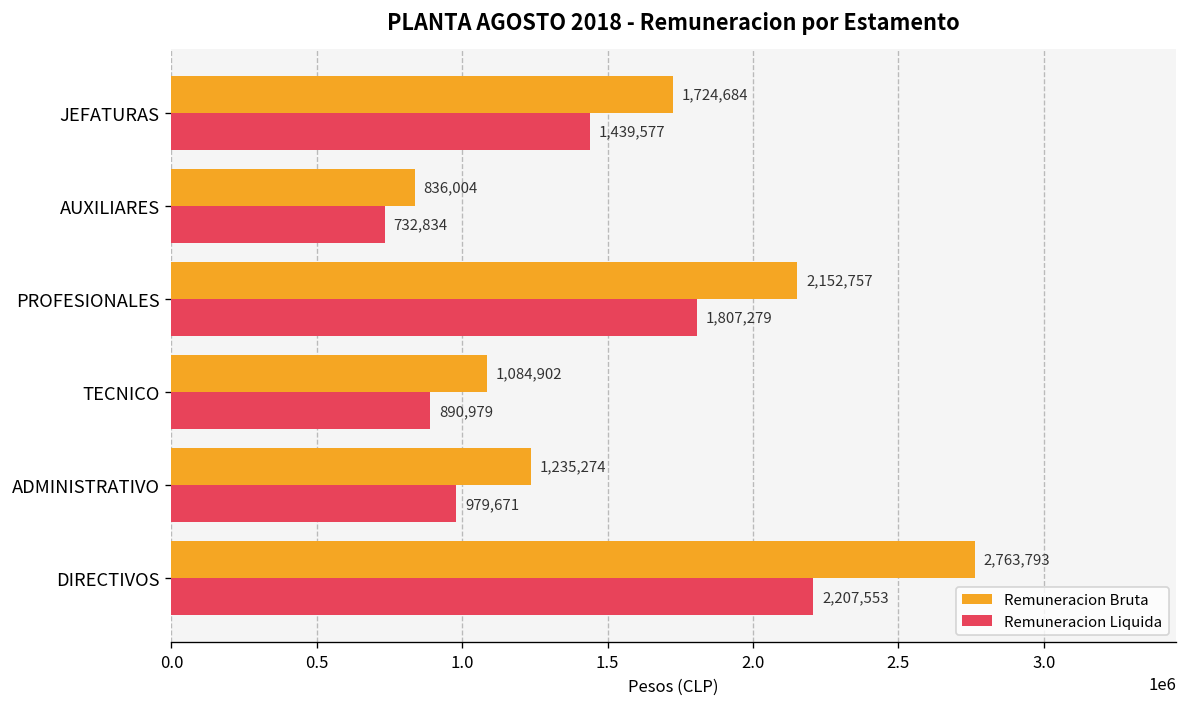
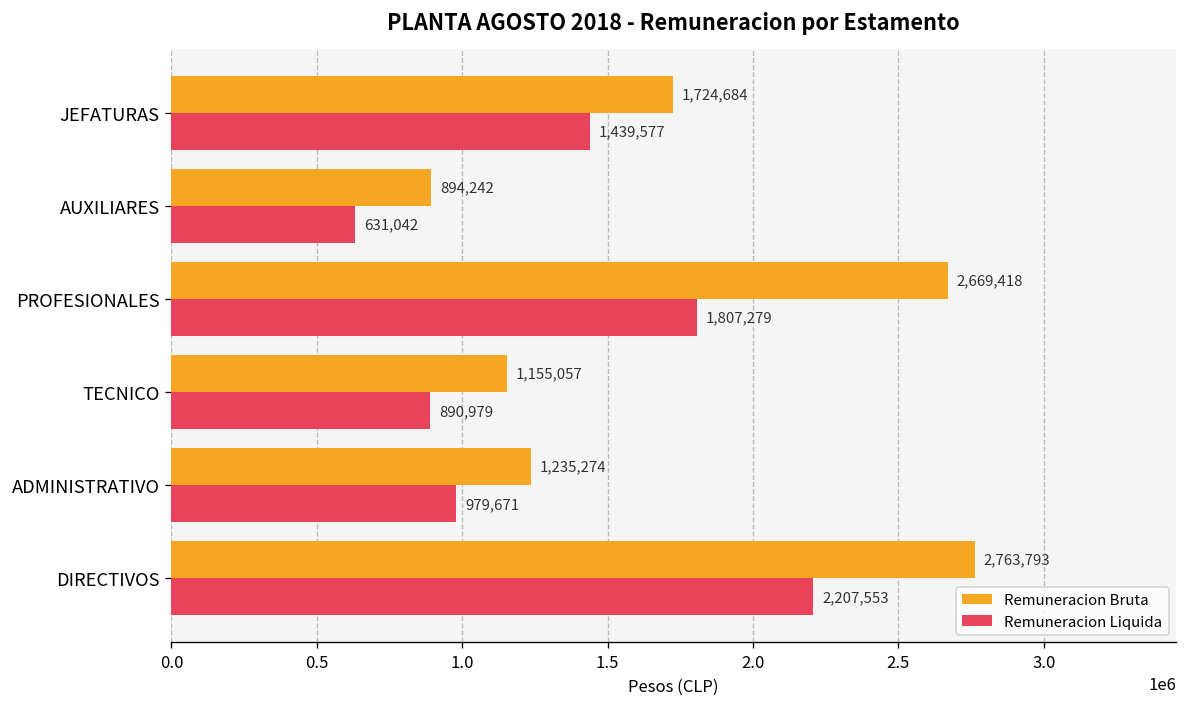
Remuneracion Bruta, AUXILIARES: 836,004 -> 894,242
Remuneracion Liquida, AUXILIARES: 732,834 -> 631,042
Remuneracion Bruta, PROFESIONALES: 2,152,757 -> 2,669,418
Remuneracion Bruta, TECNICO: 1,084,902 -> 1,155,057
